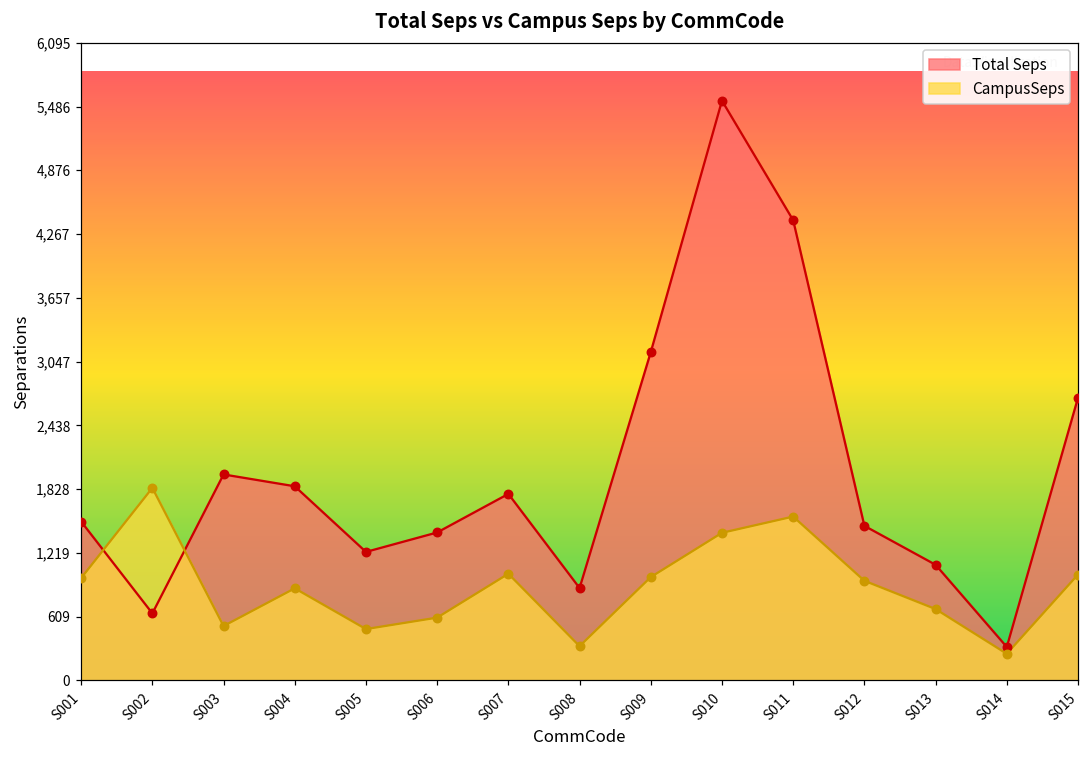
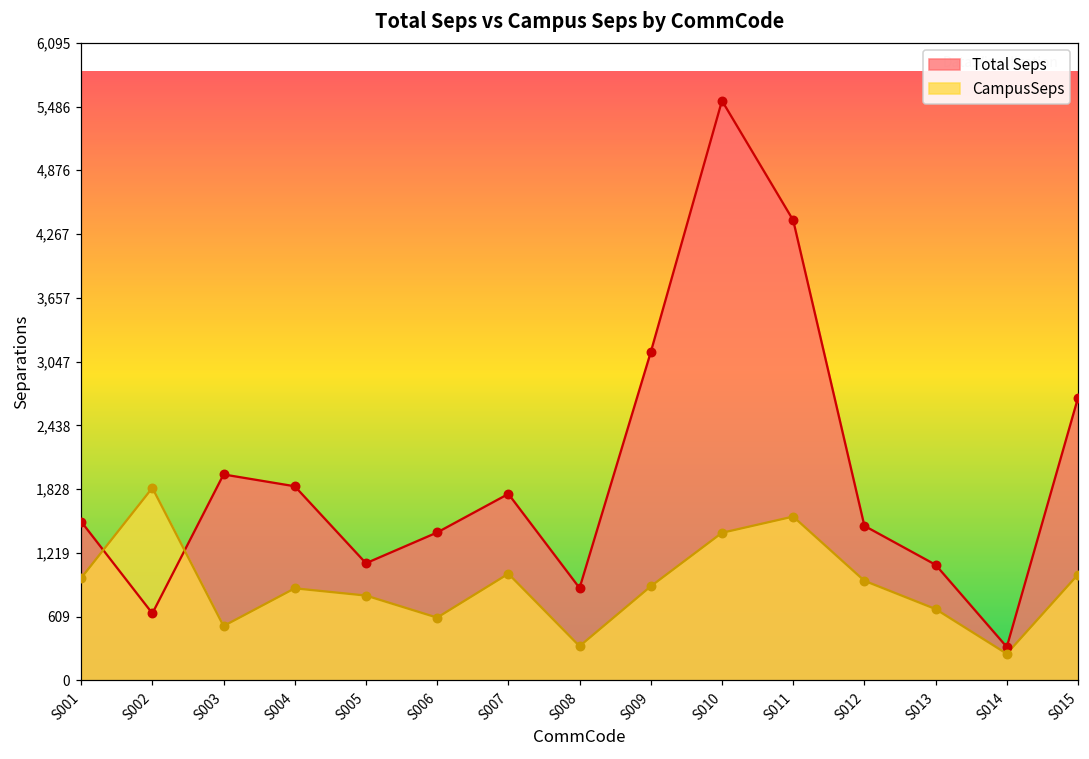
Total Seps, S005: 1,200 -> 1,100
CampusSeps, S005: 500 -> 800
CampusSeps, S009: 1,000 -> 900
